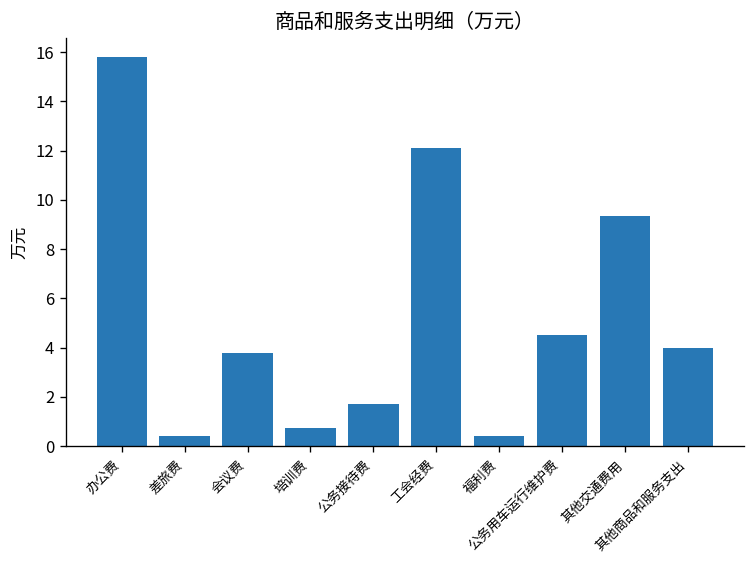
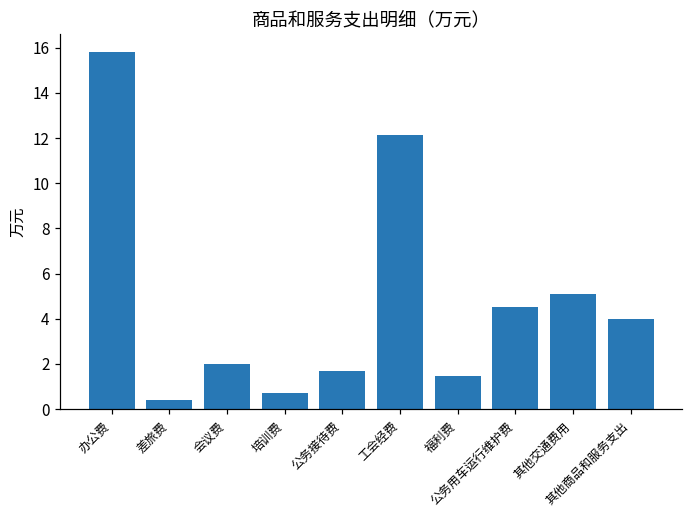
会议费: 3.8 -> 2.0
福利费: 0.4 -> 1.4
其他交通费用: 9.4 -> 5.1
